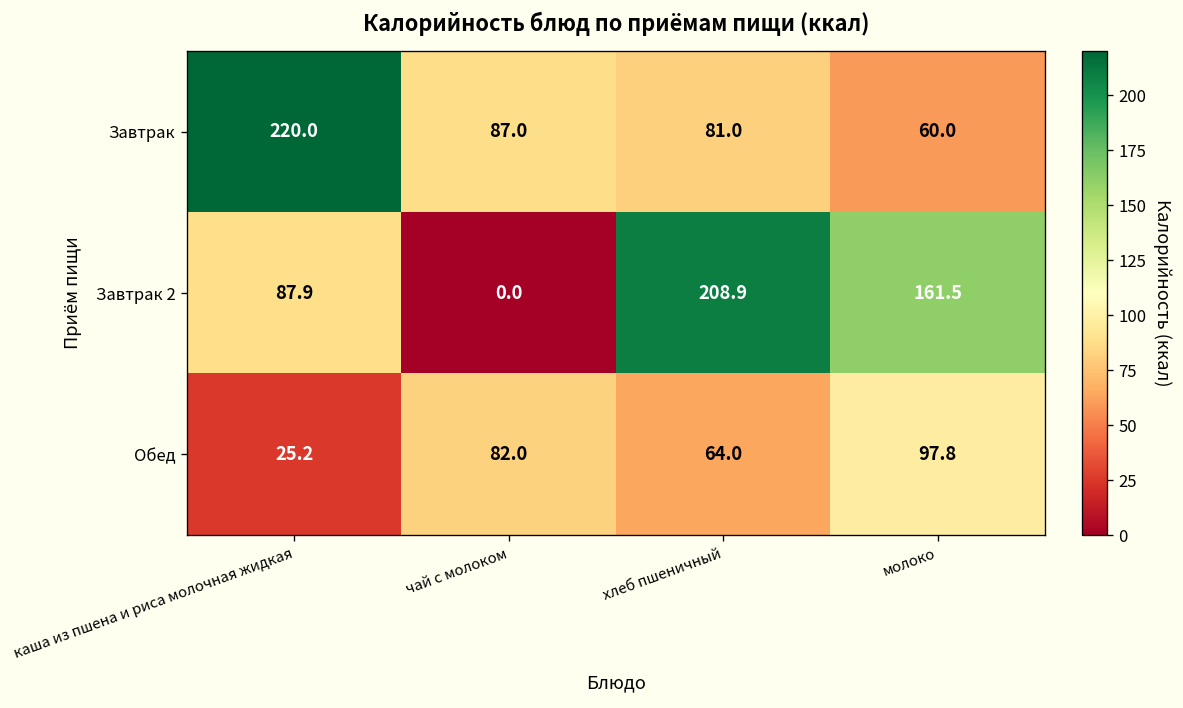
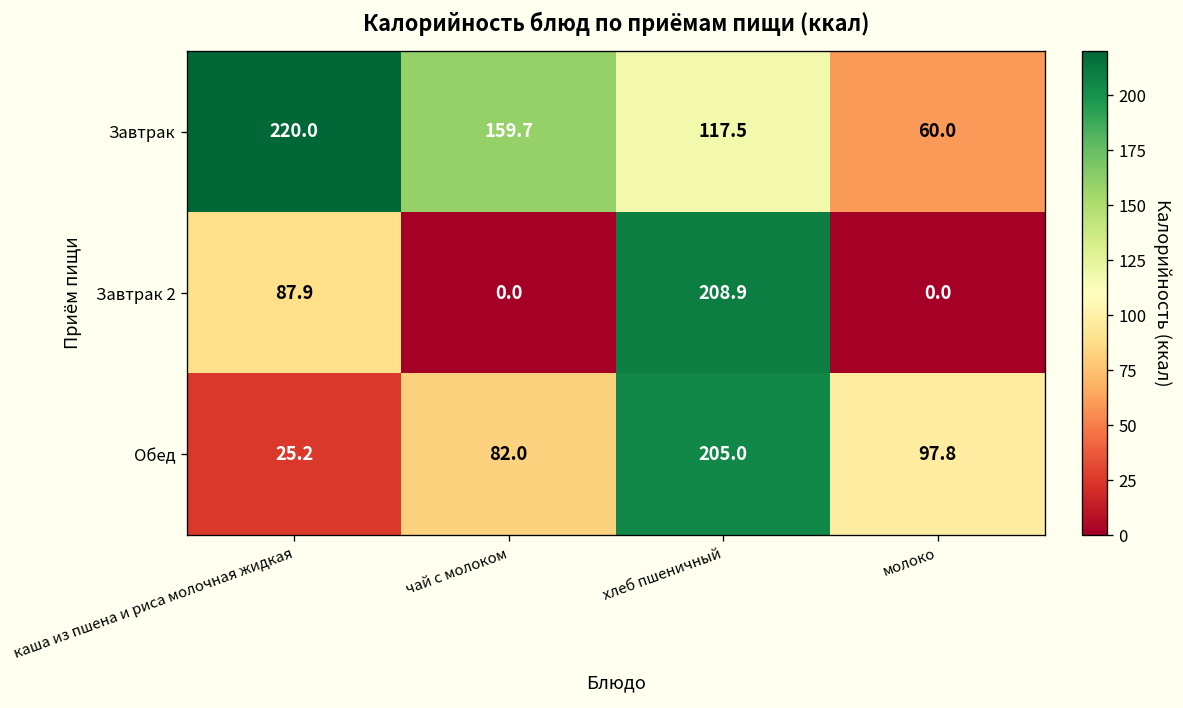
Завтрак, чай с молоком: 87.0 -> 159.7
Завтрак, хлеб пшеничный: 81.0 -> 117.5
Завтрак 2, молоко: 161.5 -> 0.0
Обед, хлеб пшеничный: 64.0 -> 205.0
